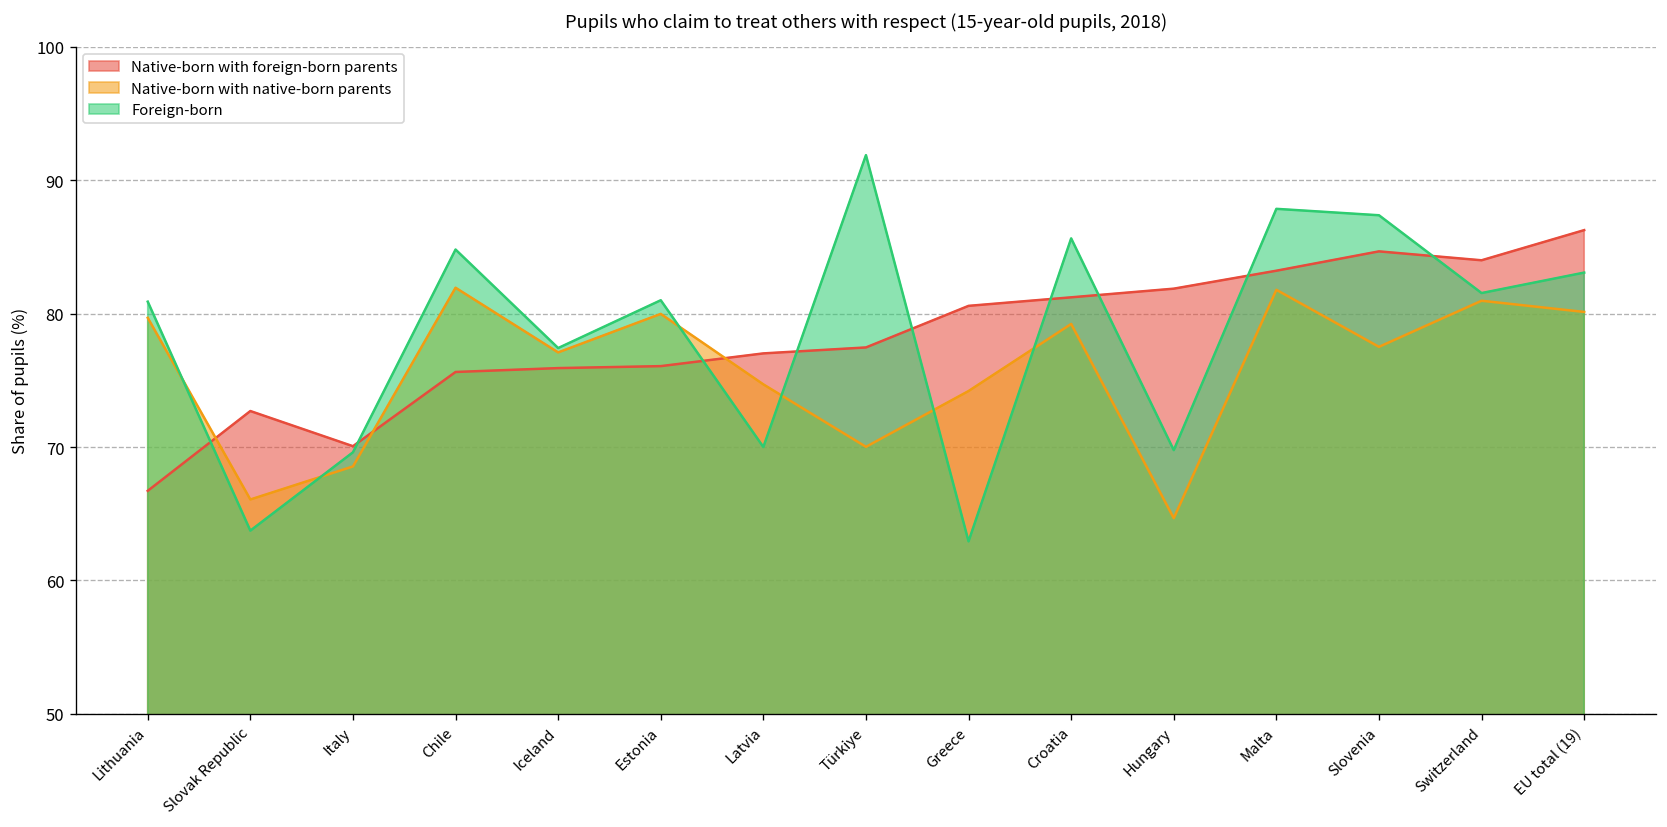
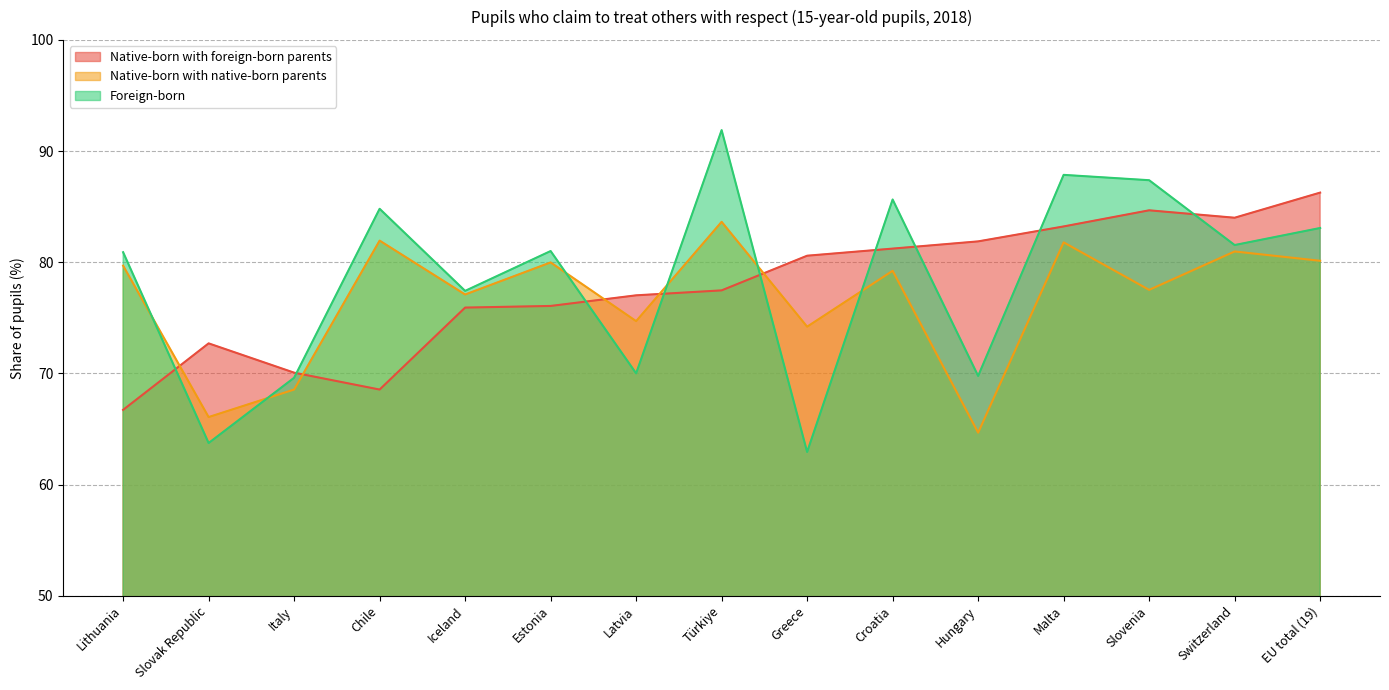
Native-born with foreign-born parents, Chile: 75.6 -> 68.5
Native-born with native-born parents, Türkiye: 70.0 -> 83.6
